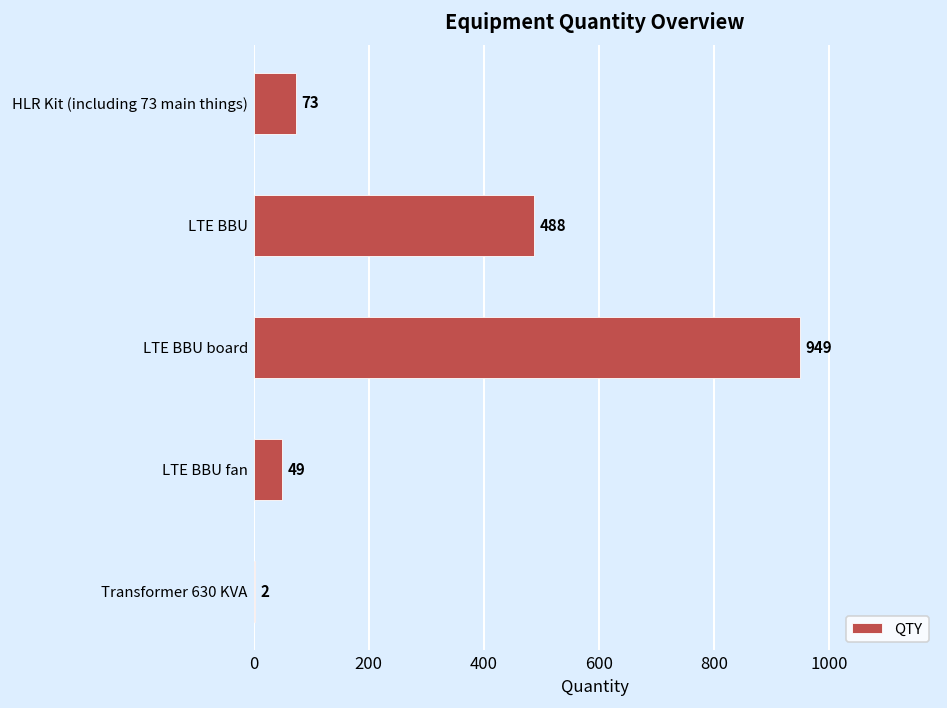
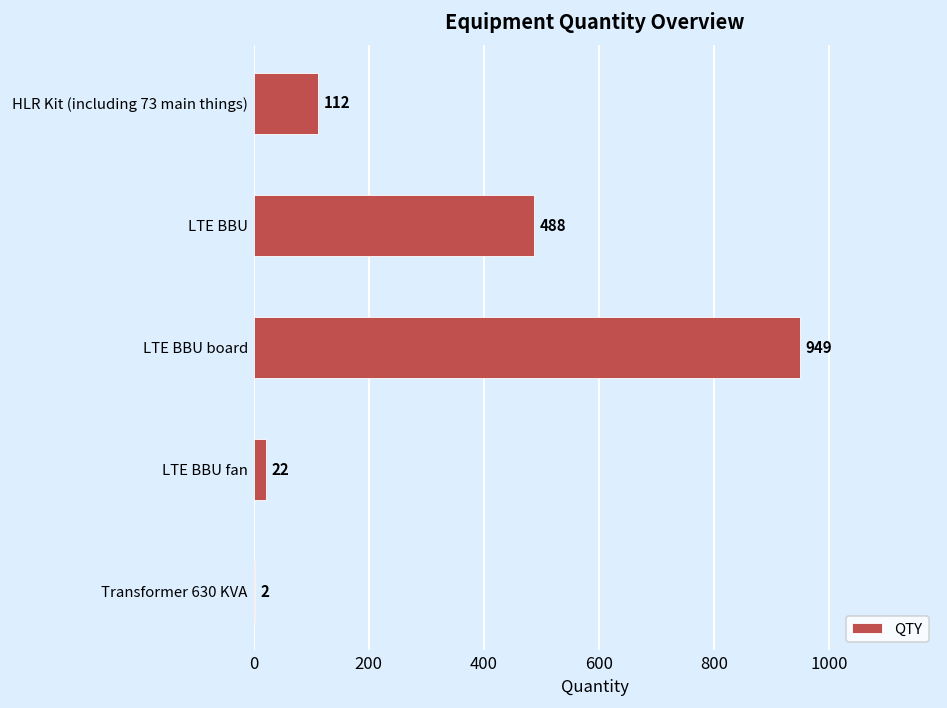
HLR Kit (including 73 main things): 73 -> 112
LTE BBU fan: 49 -> 22
